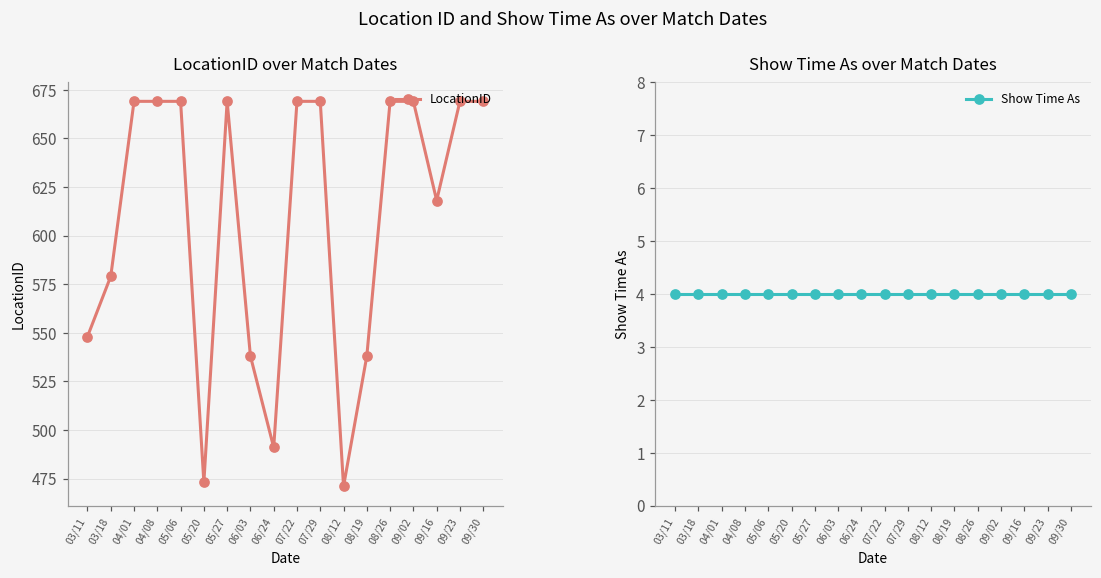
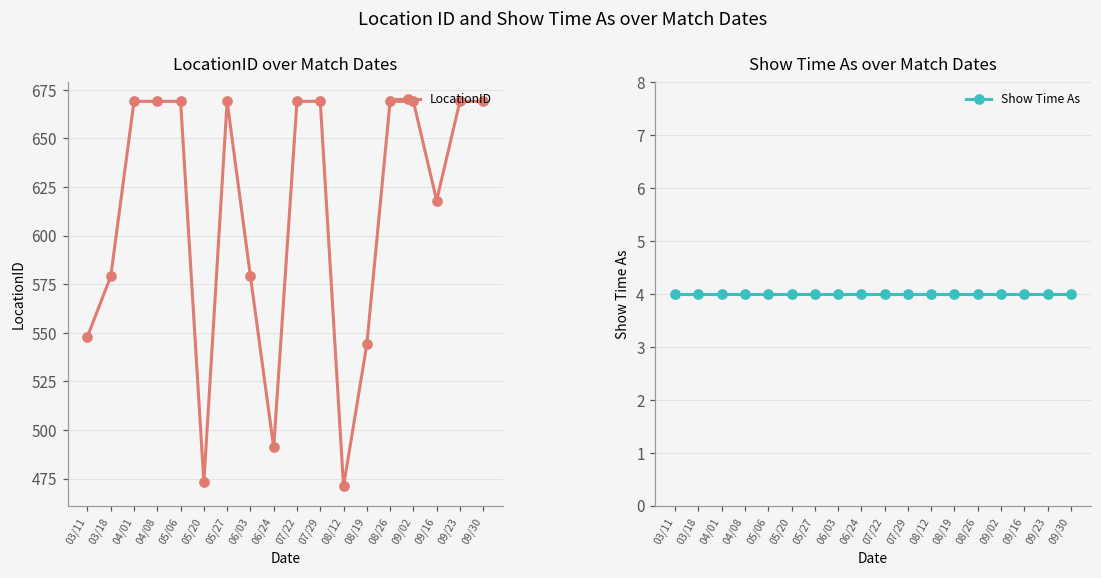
LocationID over Match Dates, 06/03: 538 -> 579
LocationID over Match Dates, 08/19: 538 -> 544
